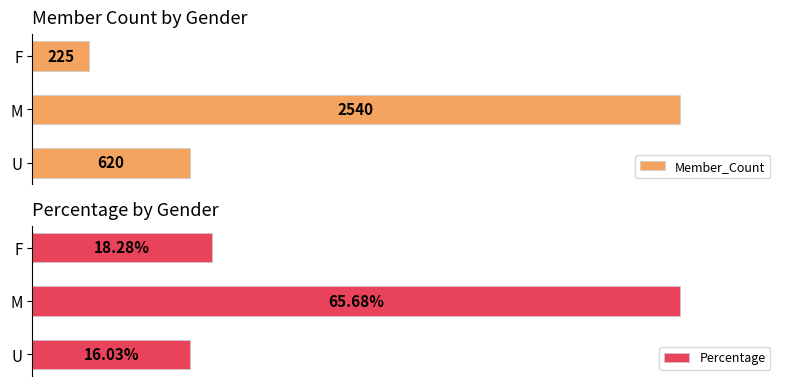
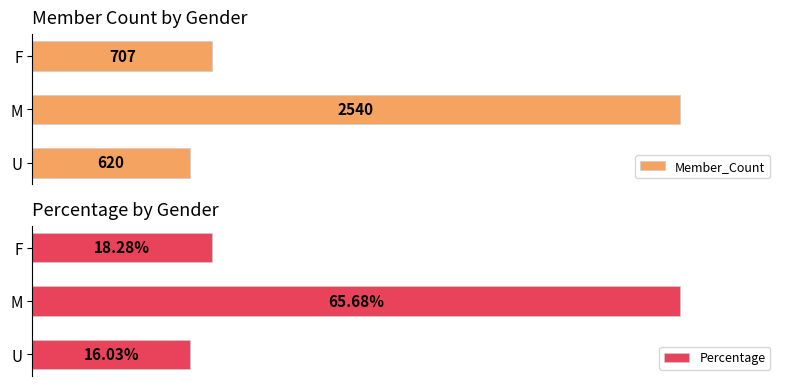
Member Count by Gender, F: 225 -> 707
